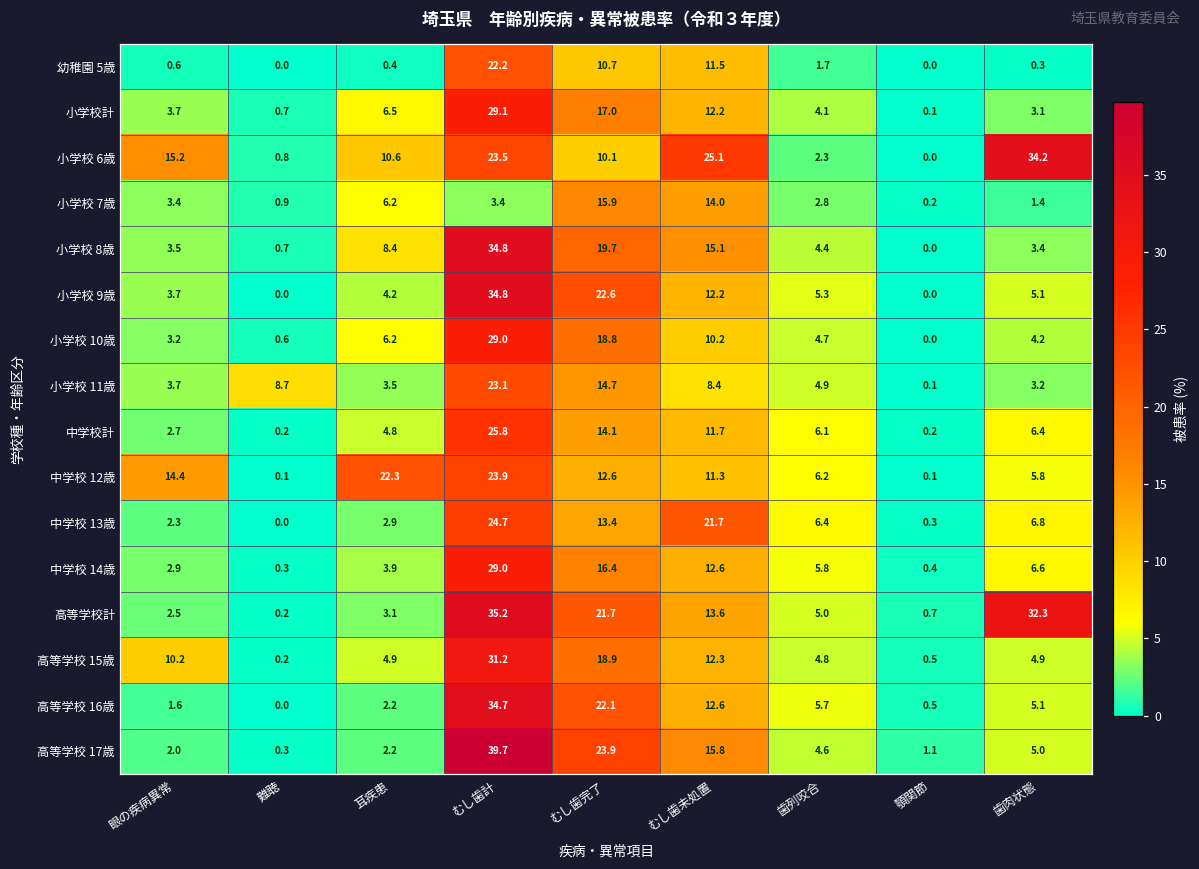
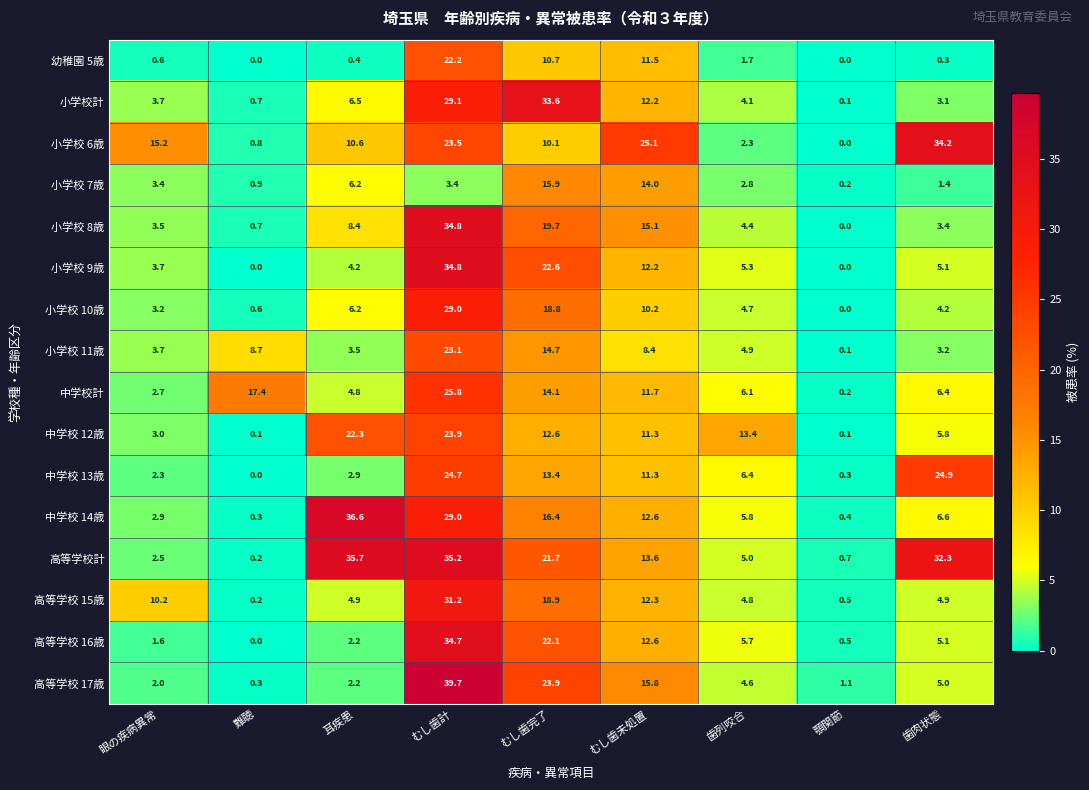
小学校計, むし歯完了: 17.0 -> 33.6
中学校計, 難聴: 0.2 -> 17.4
中学校 12歳, 眼の疾病異常: 14.4 -> 3.0
中学校 12歳, 歯列咬合: 6.2 -> 13.4
中学校 13歳, むし歯未処置: 21.7 -> 11.3
中学校 13歳, 歯肉状態: 6.8 -> 24.9
中学校 14歳, 耳疾患: 3.9 -> 36.6
高等学校計, 耳疾患: 3.1 -> 35.7
